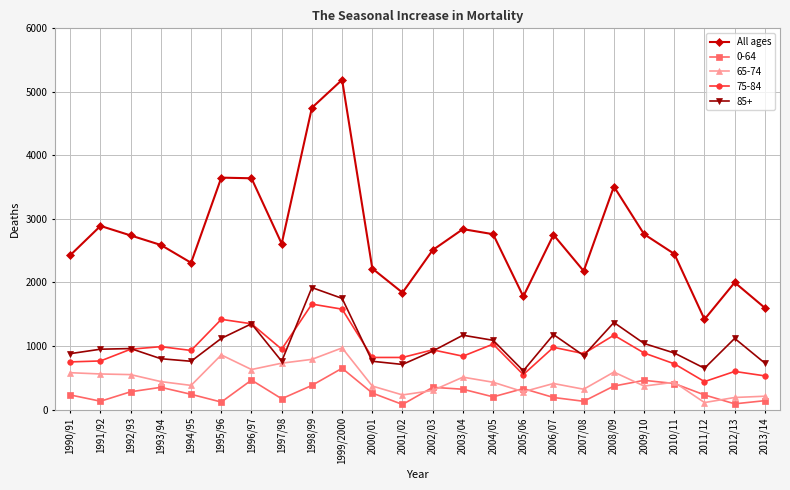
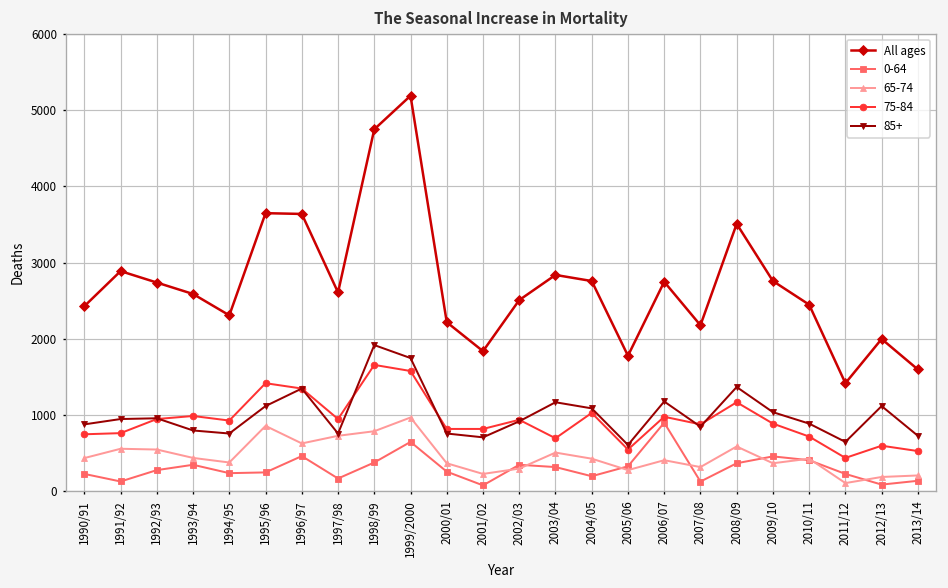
65-74, 1990/91: 600 -> 400
0-64, 1995/96: 100 -> 300
75-84, 2003/04: 800 -> 700
0-64, 2006/07: 200 -> 900
